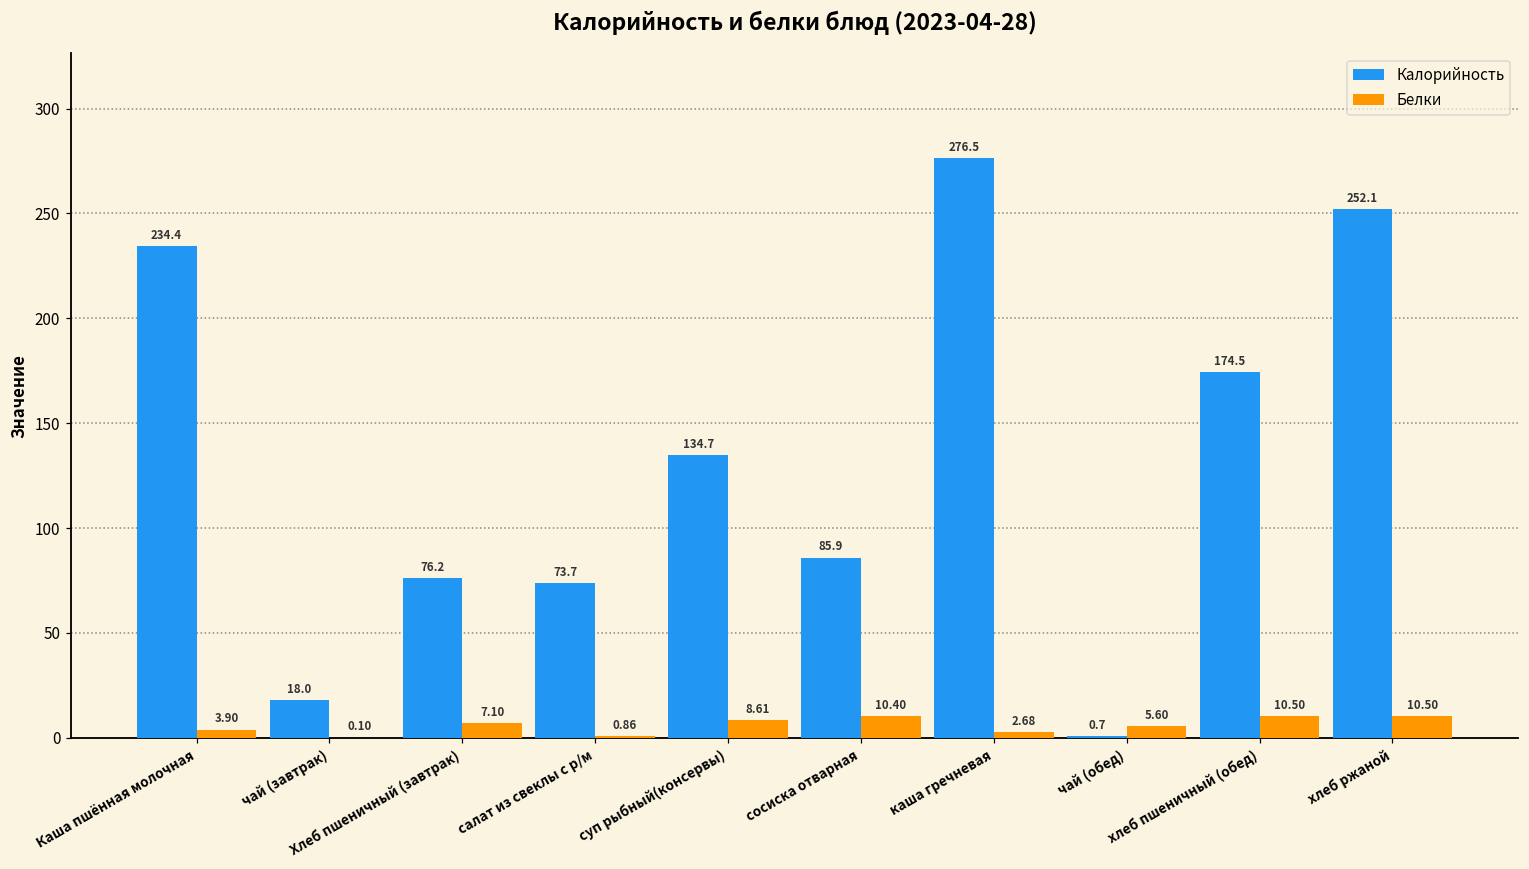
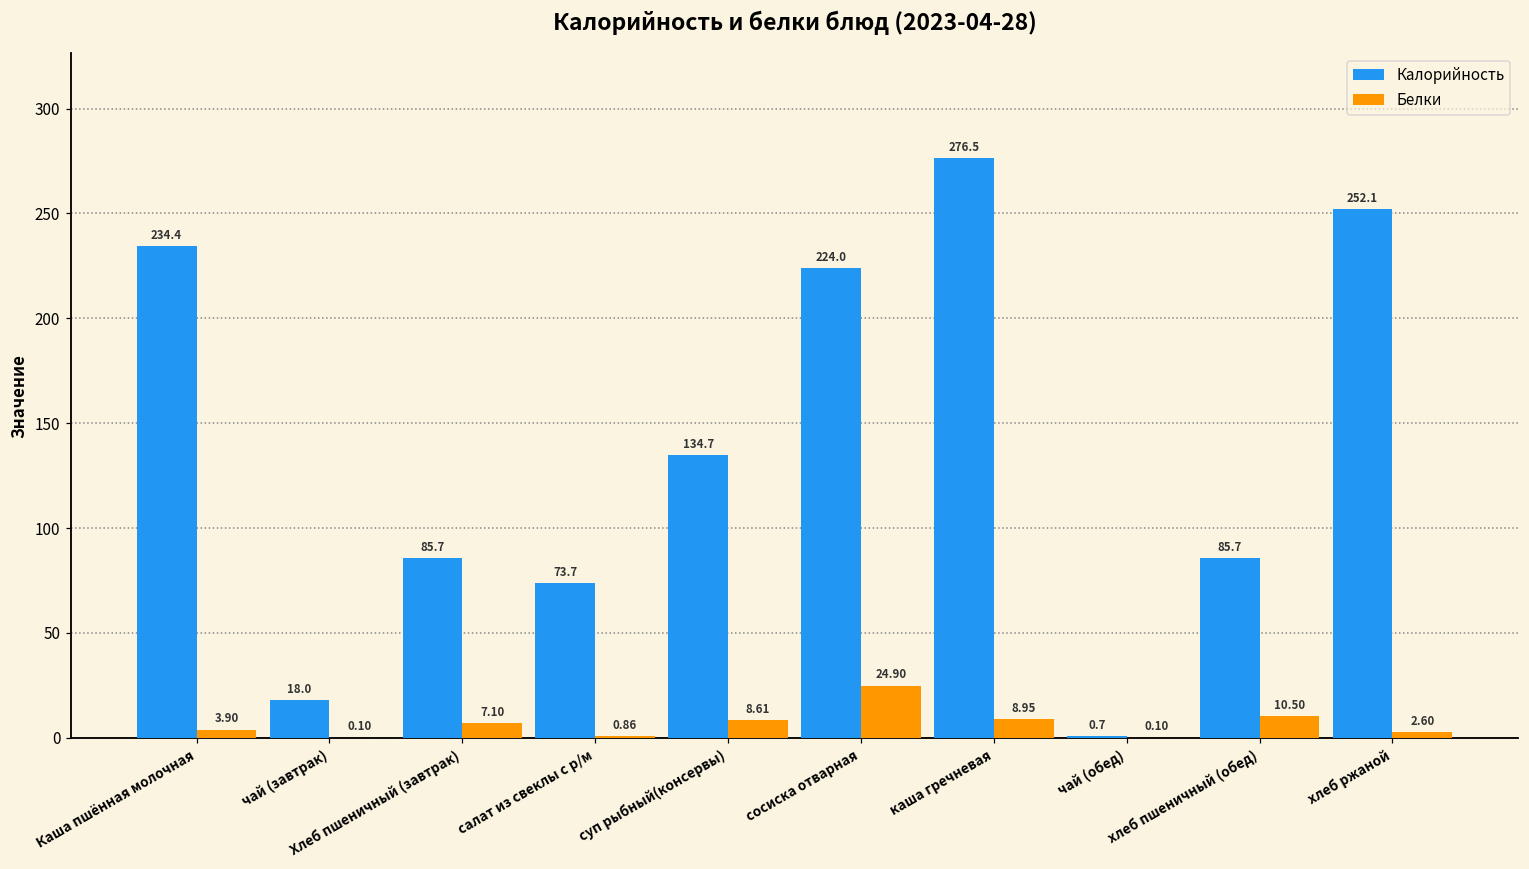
Калорийность, Хлеб пшеничный (завтрак): 76.2 -> 85.7
Калорийность, сосиска отварная: 85.9 -> 224.0
Белки, сосиска отварная: 10.40 -> 24.90
Белки, каша гречневая: 2.68 -> 8.95
Белки, чай (обед): 5.60 -> 0.10
Калорийность, хлеб пшеничный (обед): 174.5 -> 85.7
Белки, хлеб ржаной: 10.50 -> 2.60
